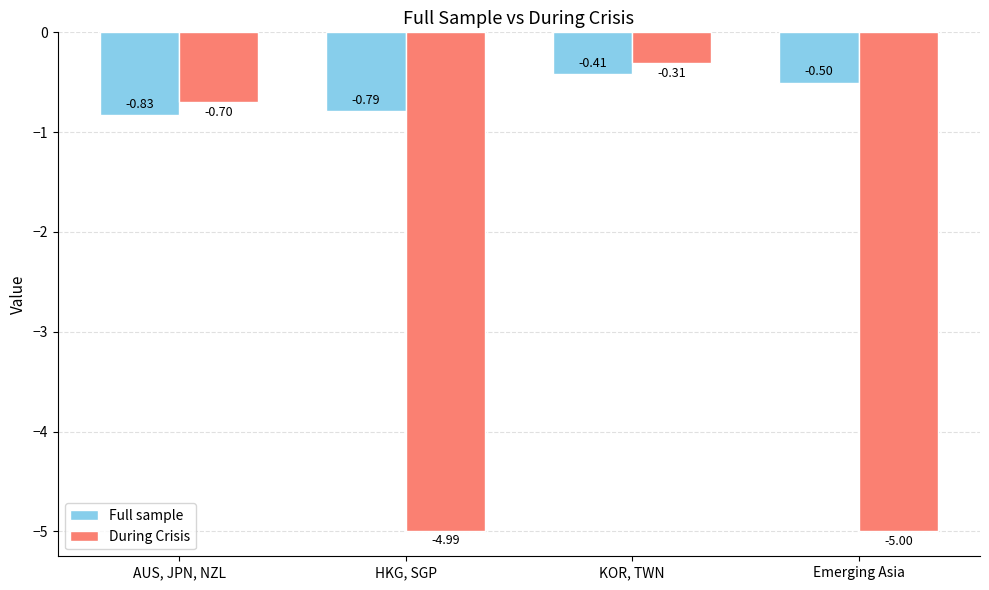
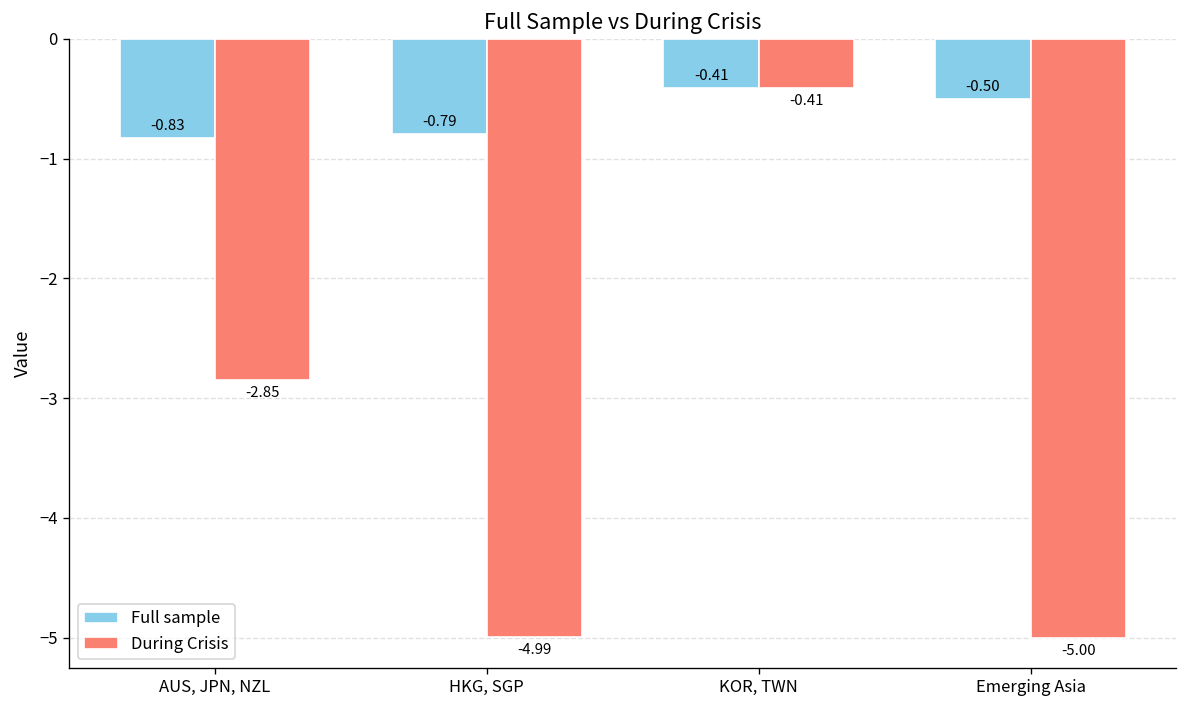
During Crisis, AUS, JPN, NZL: -0.70 -> -2.85
During Crisis, KOR, TWN: -0.31 -> -0.41
